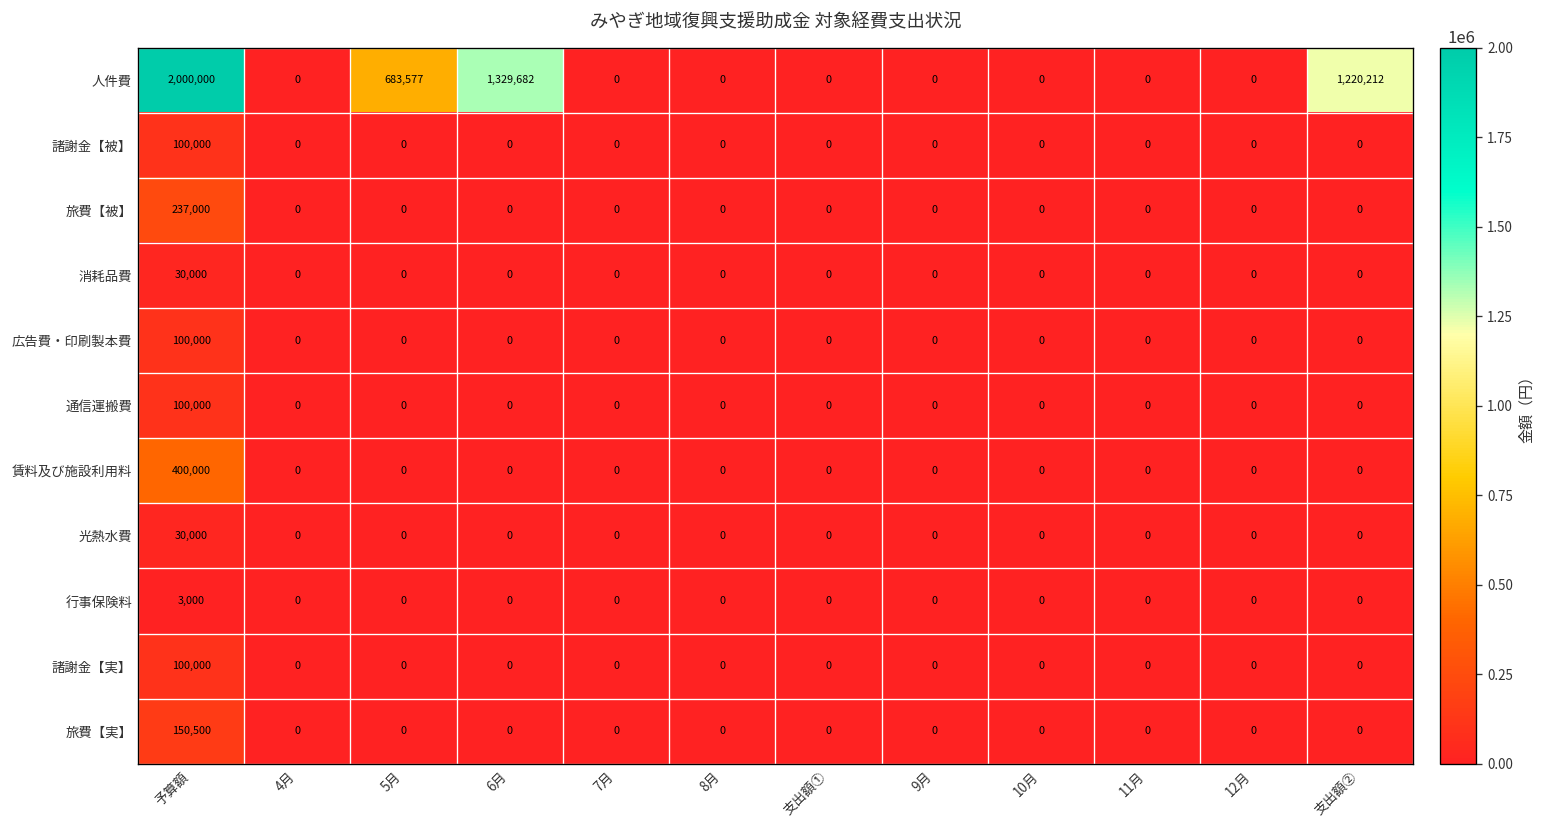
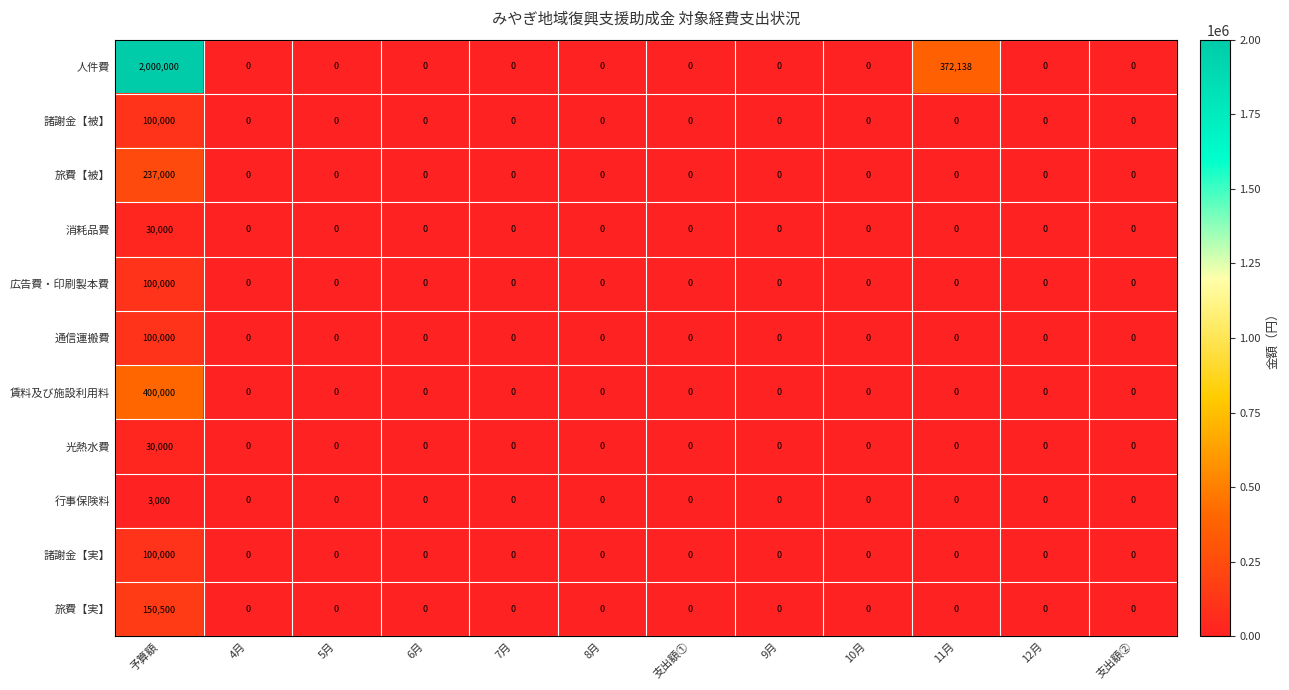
人件費, 5月: 683,577 -> 0
人件費, 6月: 1,329,682 -> 0
人件費, 11月: 0 -> 372,138
人件費, 支出額②: 1,220,212 -> 0
